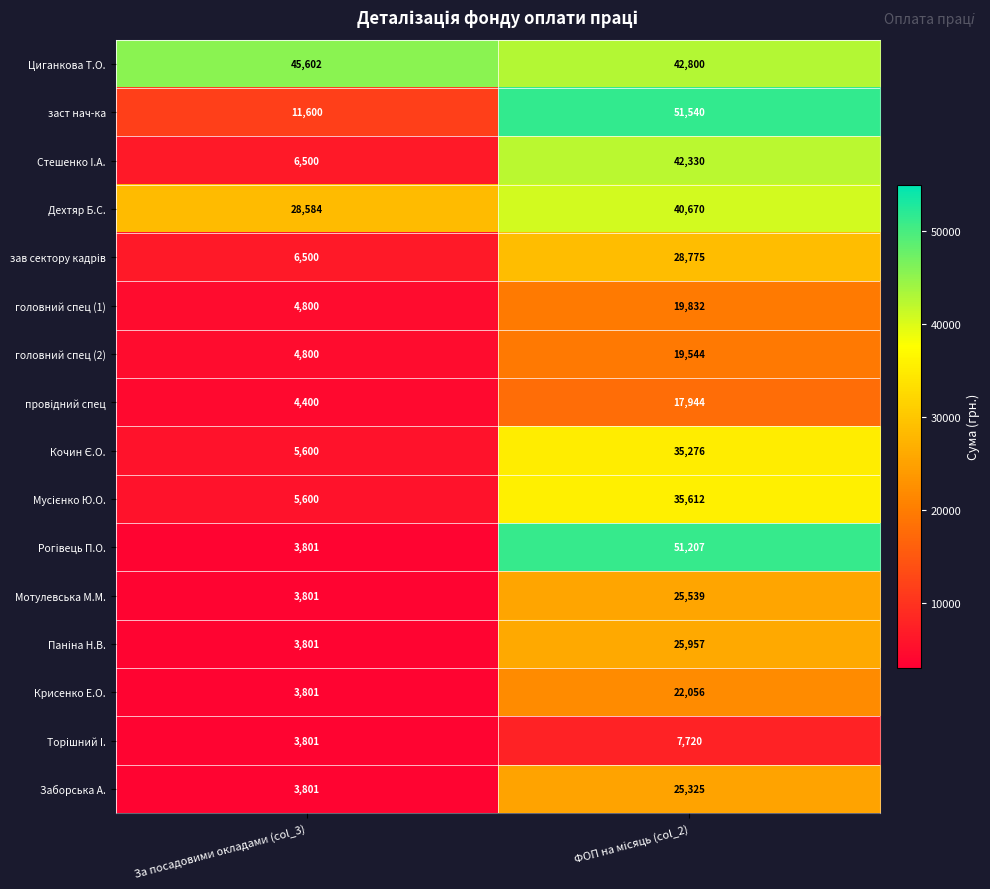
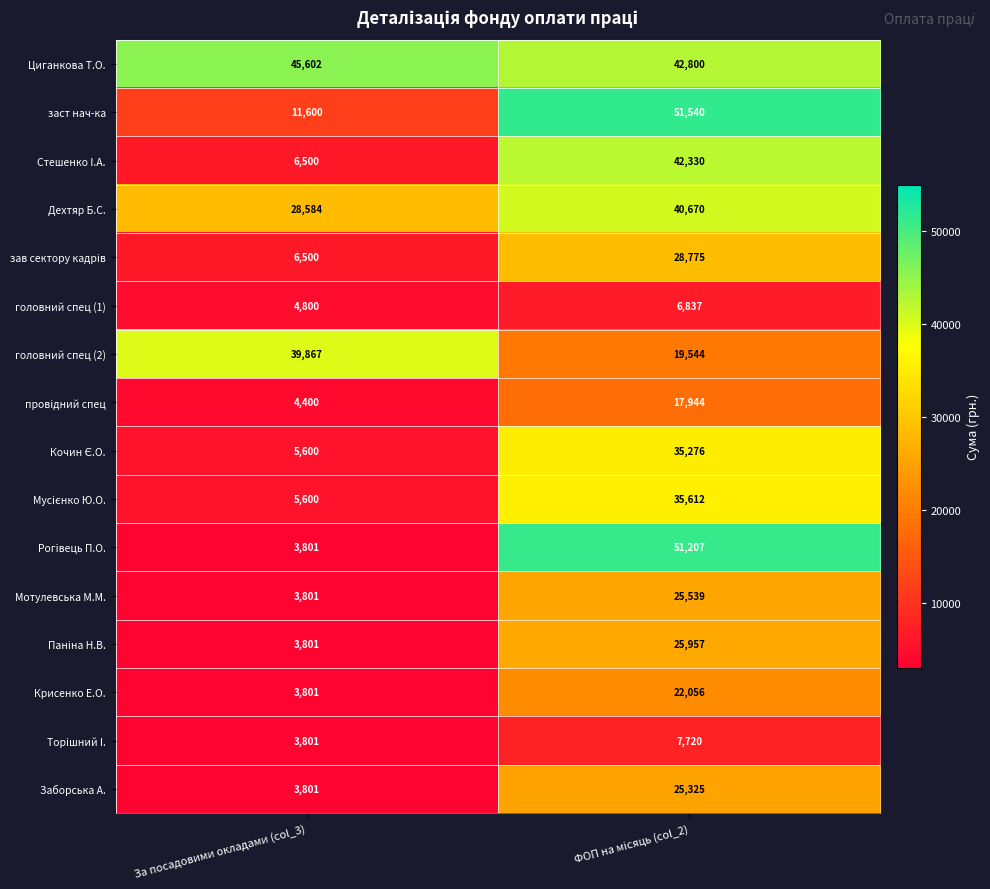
головний спец (1), ФОП на місяць (col_2): 19,832 -> 6,837
головний спец (2), За посадовими окладами (col_3): 4,800 -> 39,867
